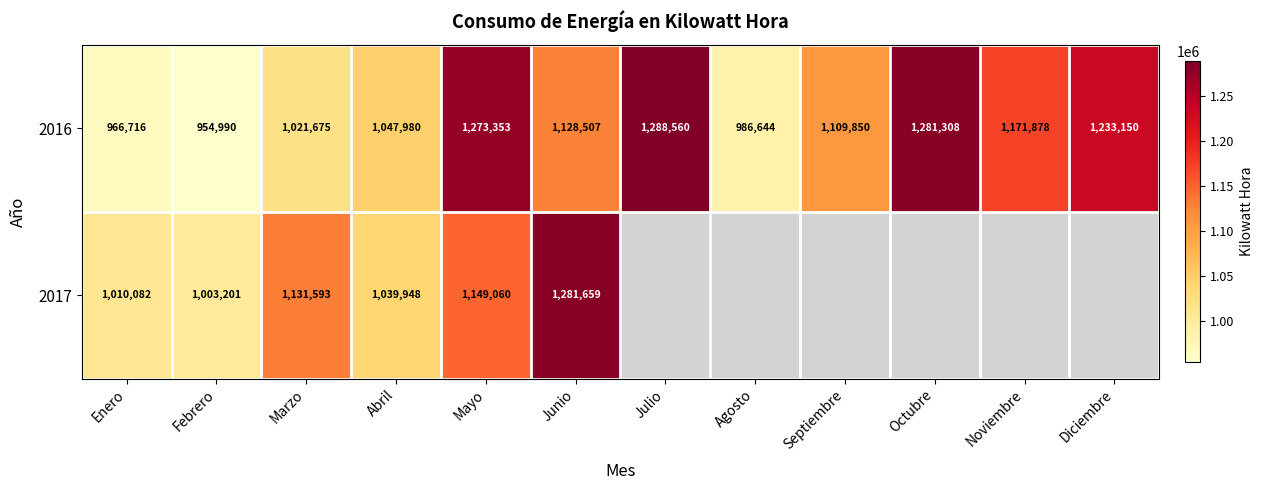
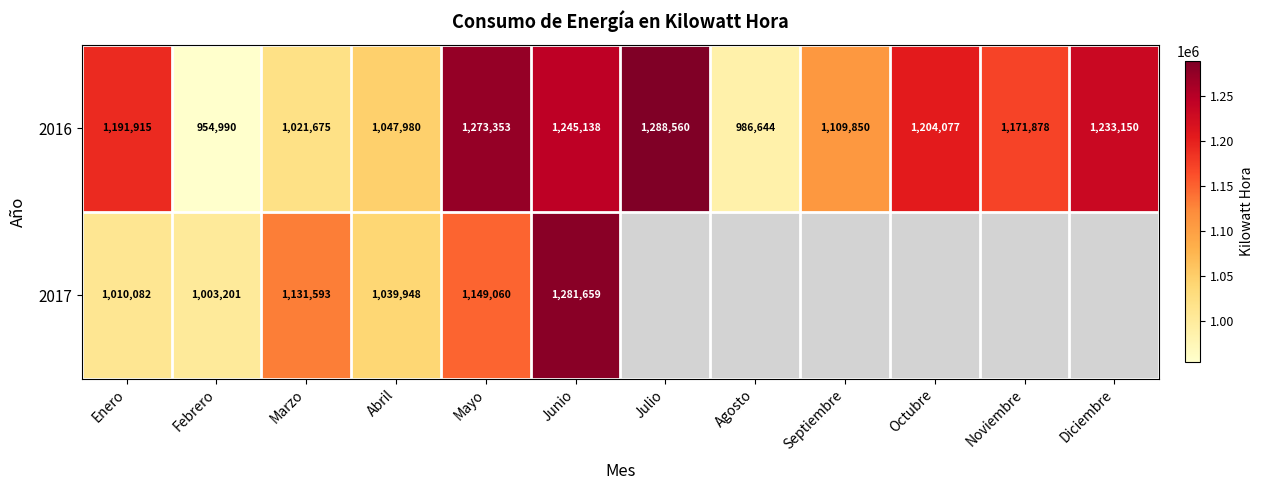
2016, Enero: 966,716 -> 1,191,915
2016, Junio: 1,128,507 -> 1,245,138
2016, Octubre: 1,281,308 -> 1,204,077
